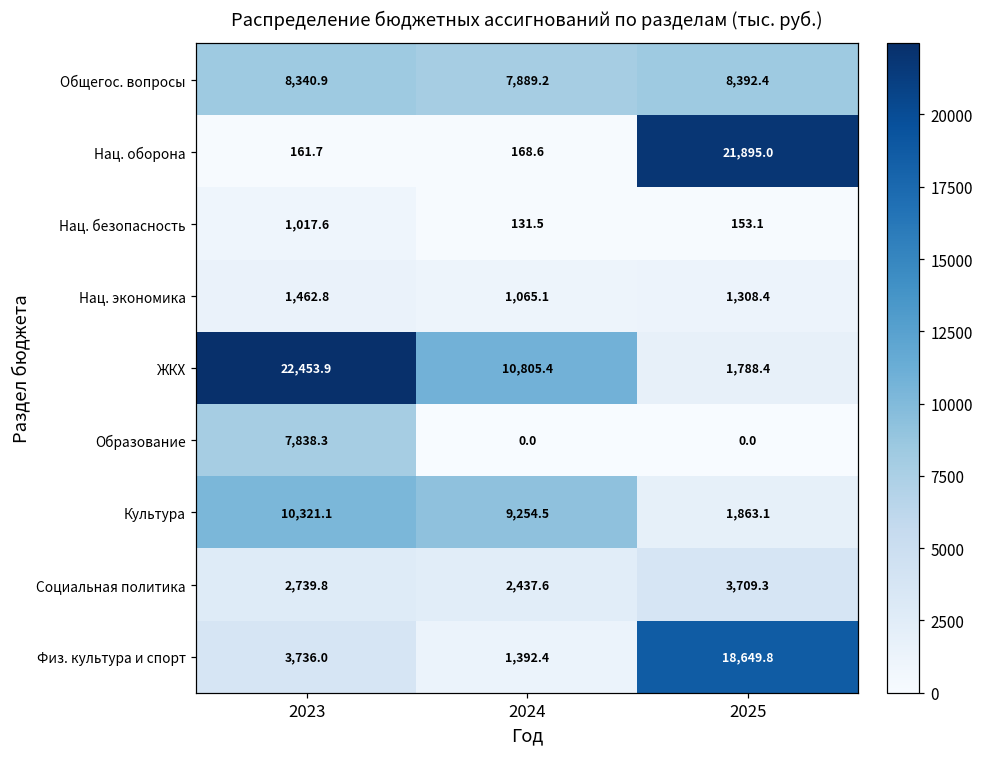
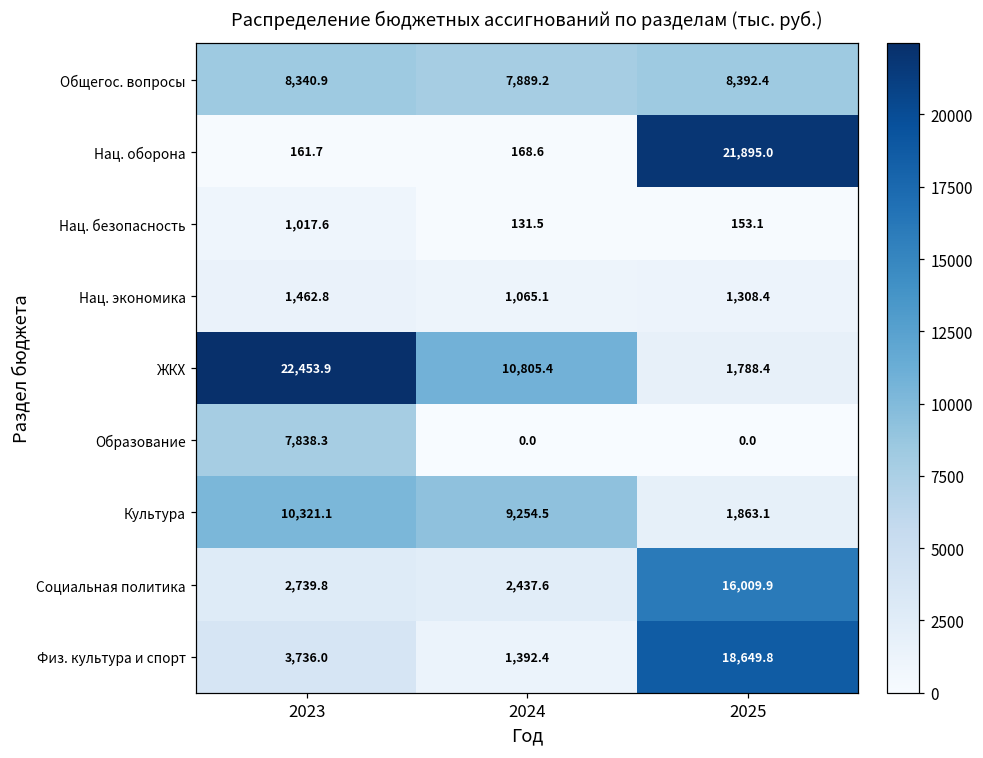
Социальная политика, 2025: 3,709.3 -> 16,009.9
